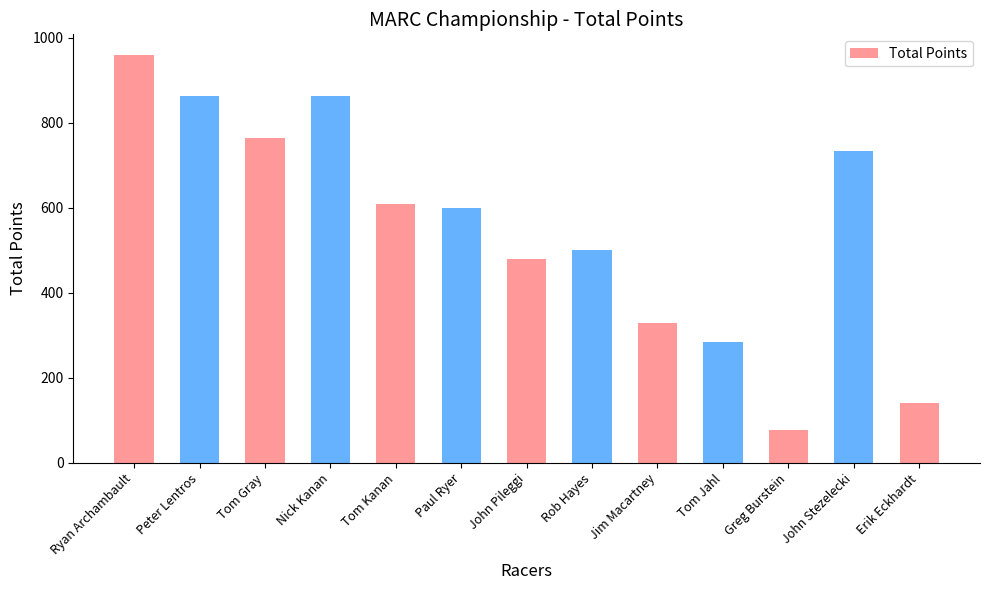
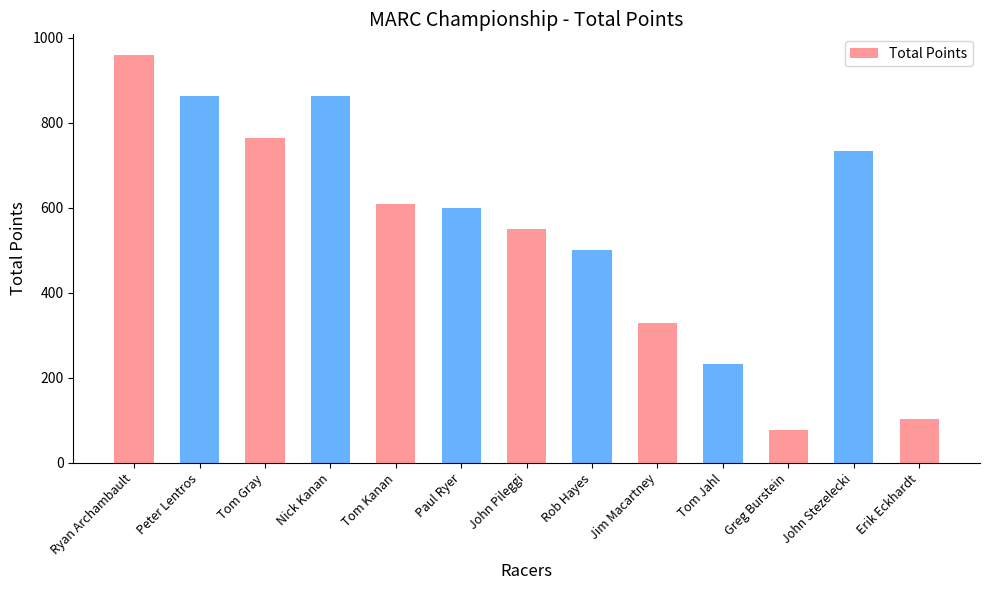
John Pileggi: 480 -> 550
Tom Jahl: 290 -> 230
Erik Eckhardt: 140 -> 100
